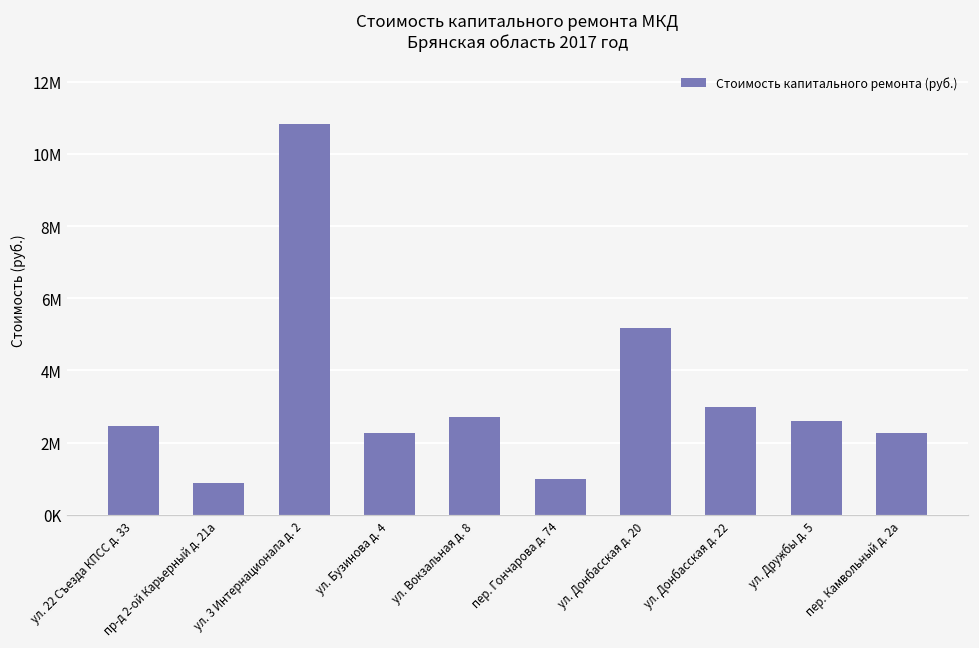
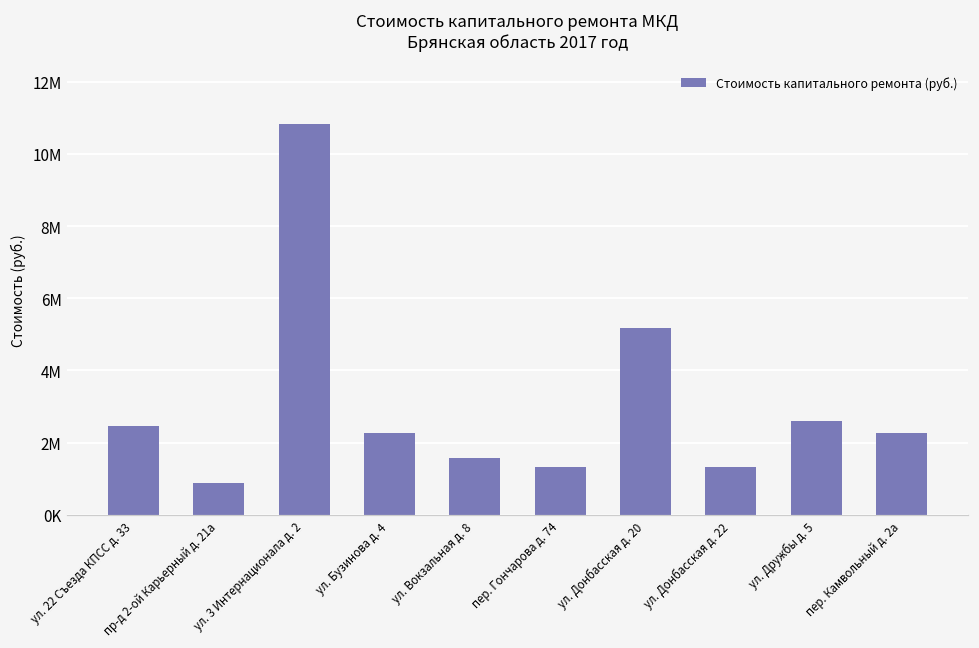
ул. Вокзальная д. 8: 2700000 -> 1600000
пер. Гончарова д. 74: 1000000 -> 1300000
ул. Донбасская д. 22: 3000000 -> 1300000
